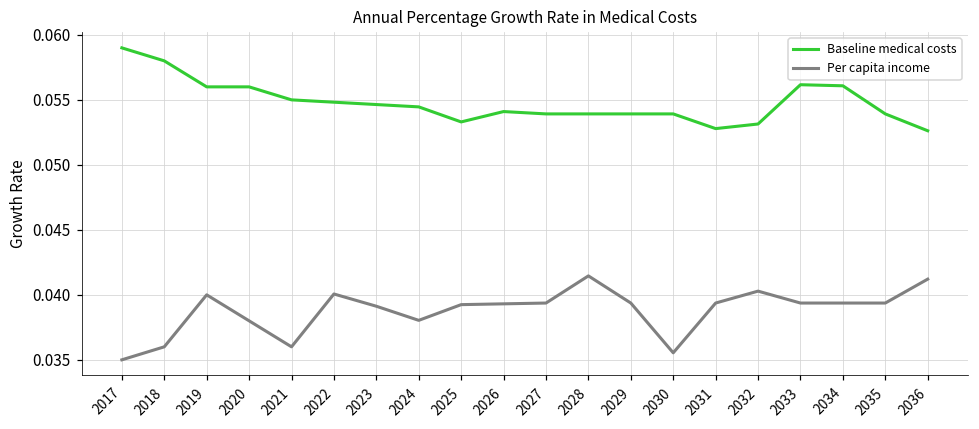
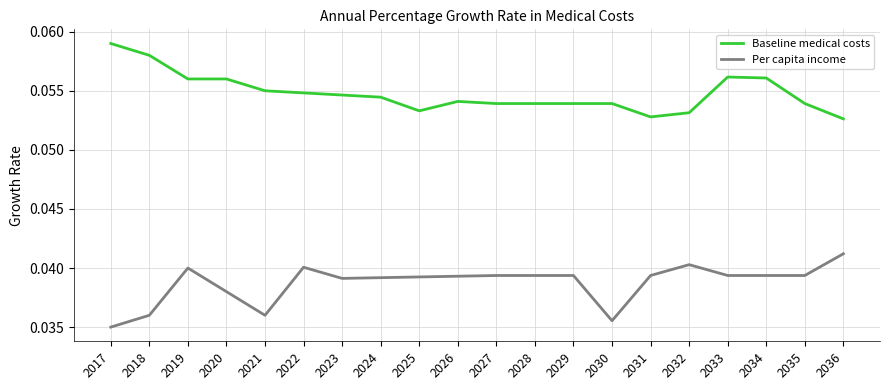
Per capita income, 2024: 0.0380 -> 0.0392
Per capita income, 2028: 0.0415 -> 0.0394
